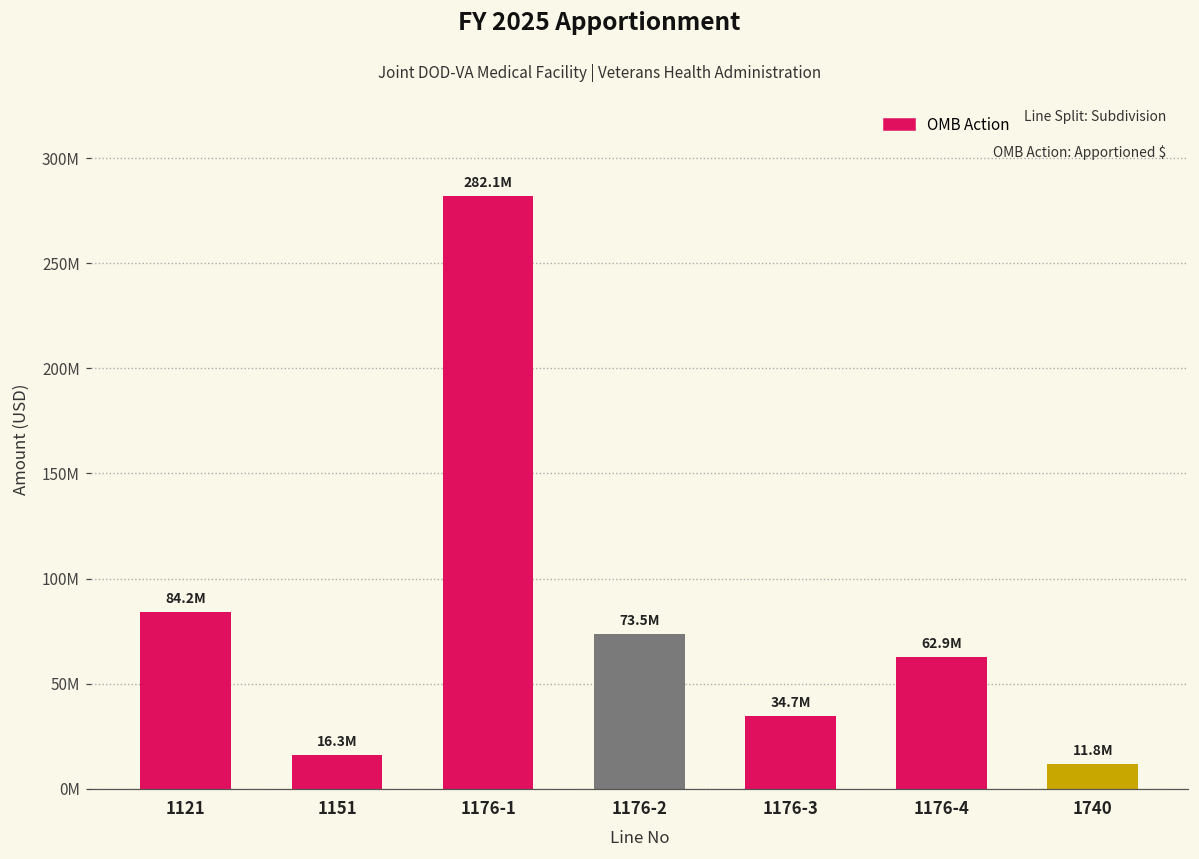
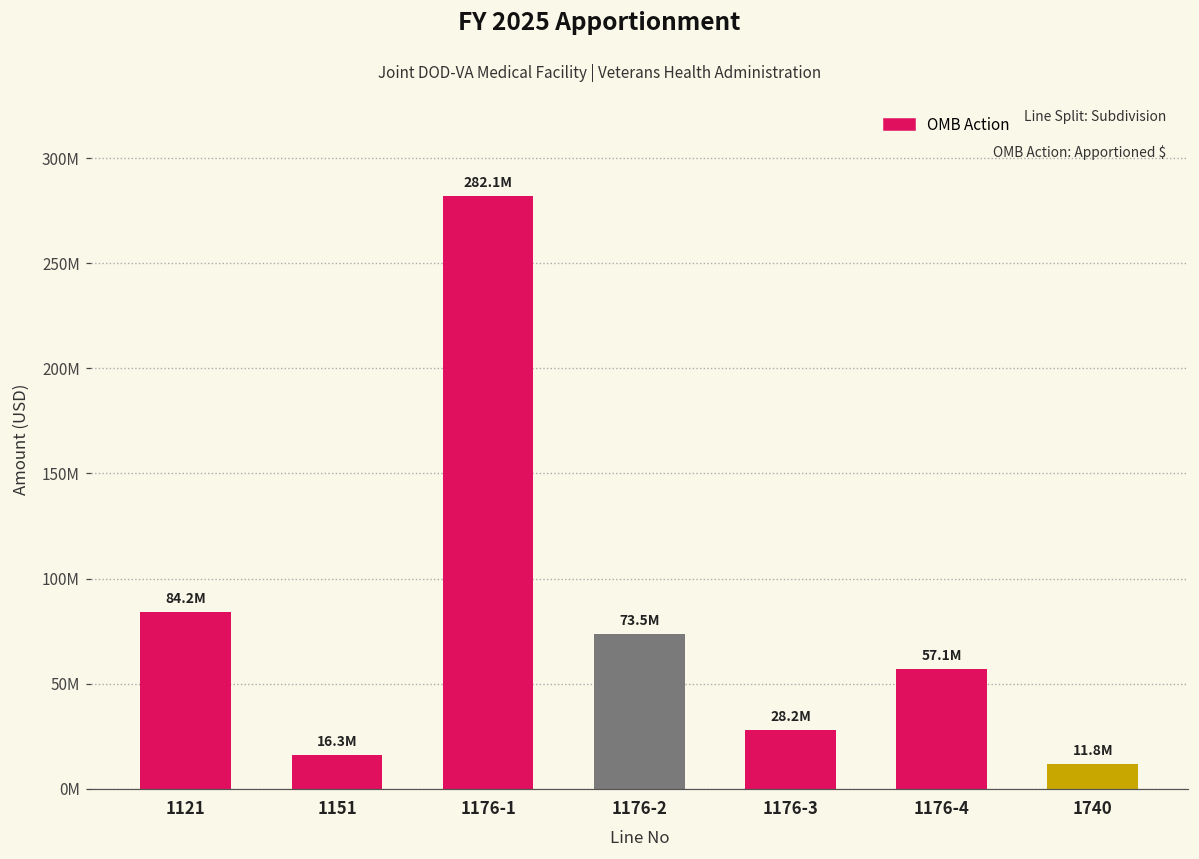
1176-3: 34.7M -> 28.2M
1176-4: 62.9M -> 57.1M
